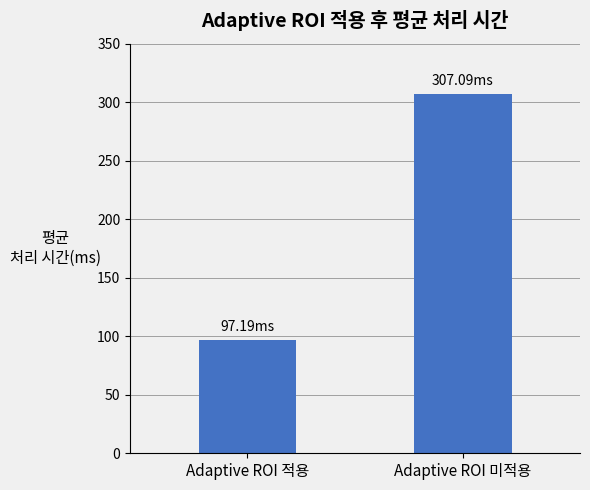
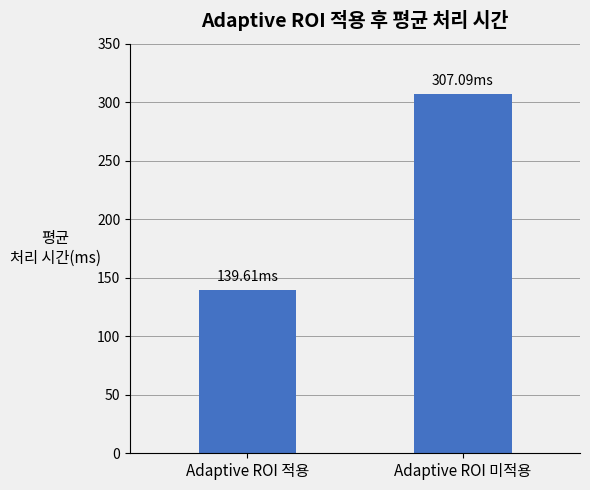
Adaptive ROI 적용: 97.19 -> 139.61
